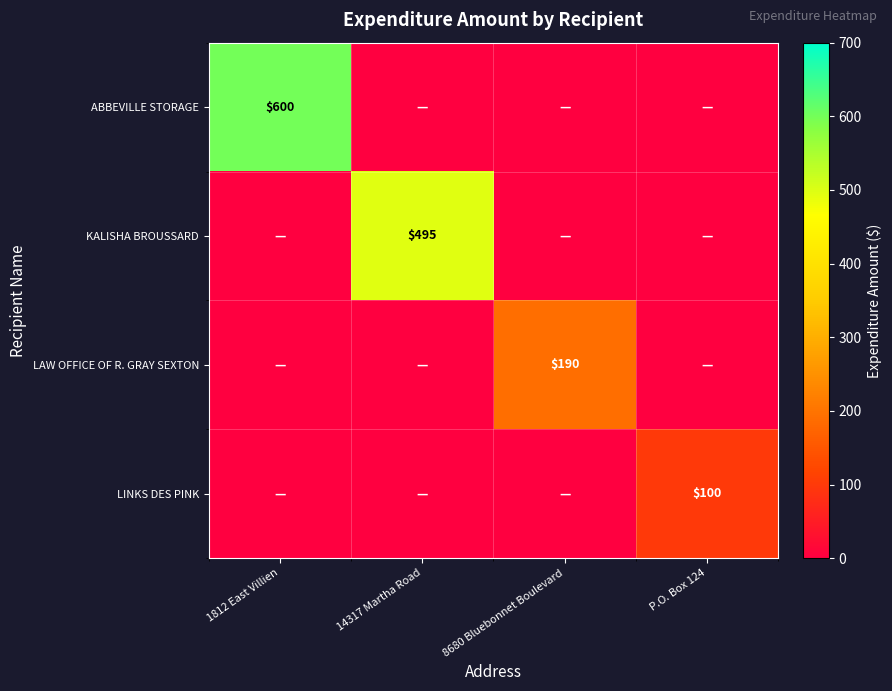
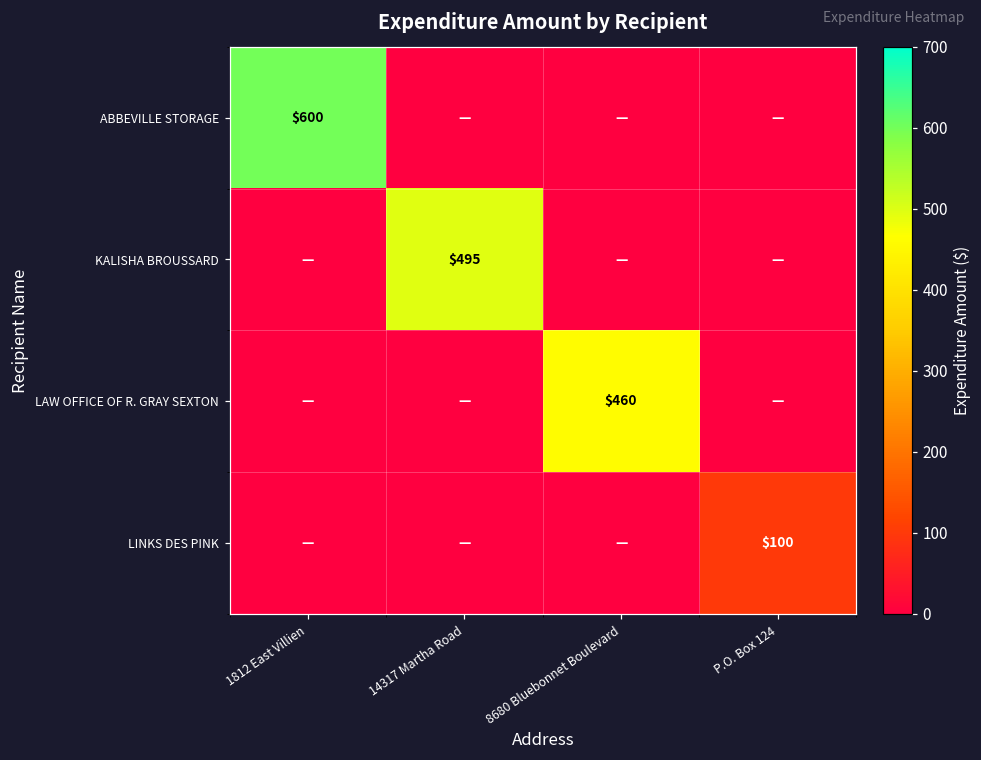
LAW OFFICE OF R. GRAY SEXTON, 8680 Bluebonnet Boulevard: $190 -> $460
